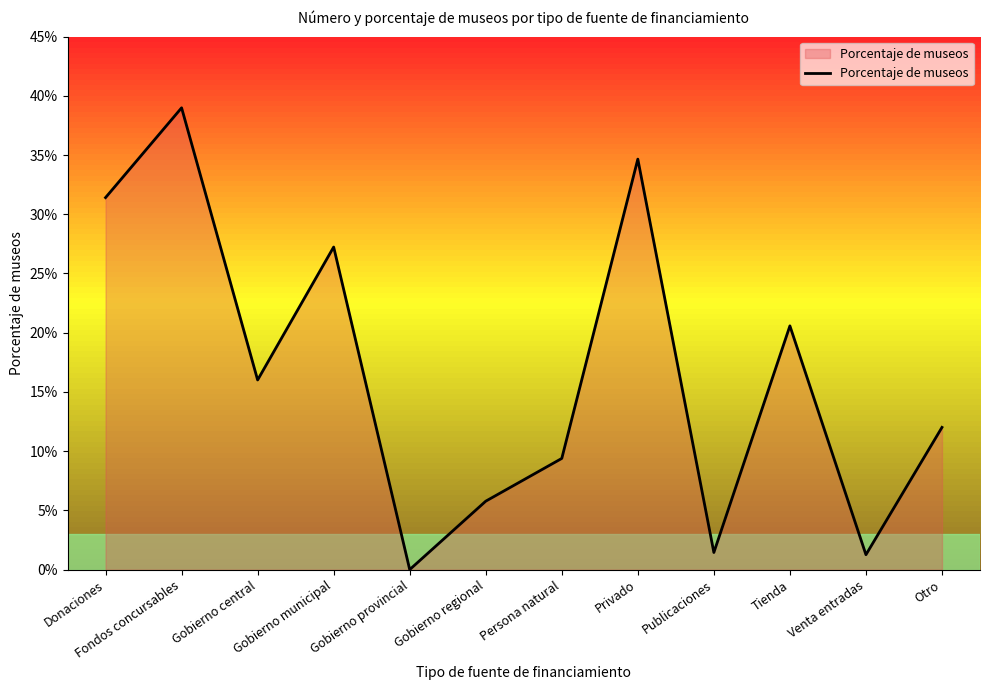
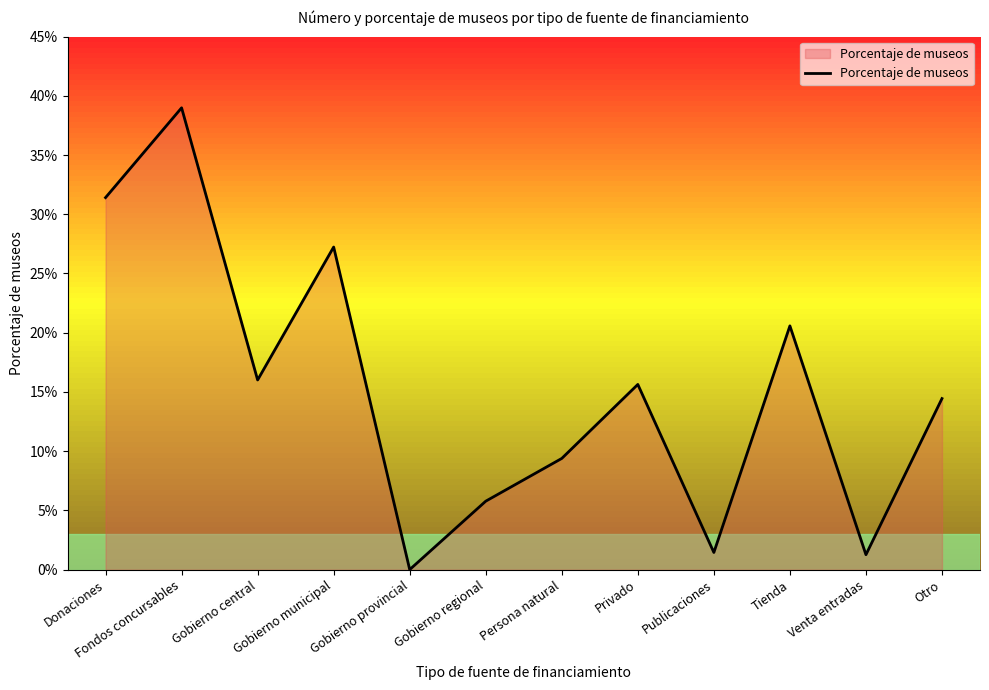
Privado: 34.7% -> 15.6%
Otro: 12.0% -> 14.4%
